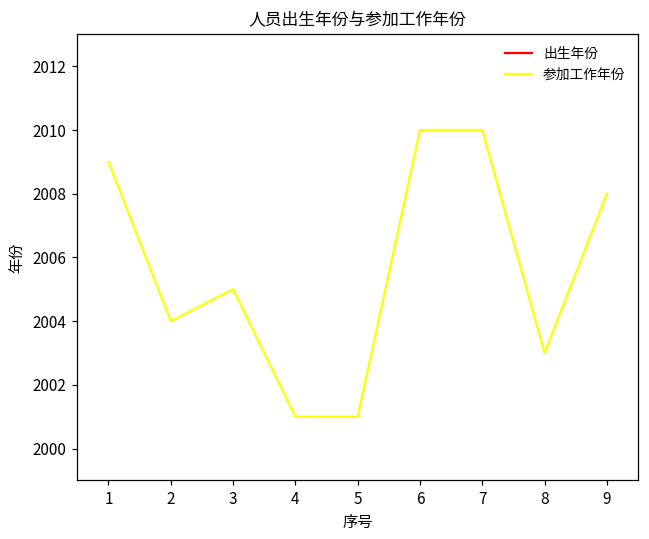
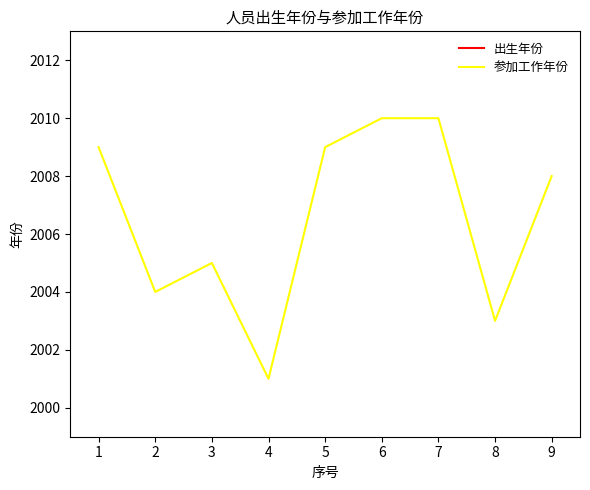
参加工作年份, 5: 2001 -> 2009
